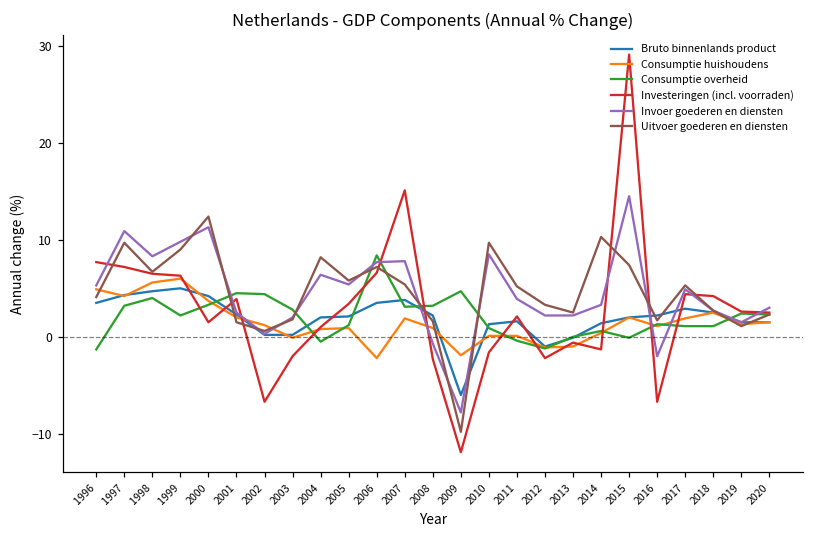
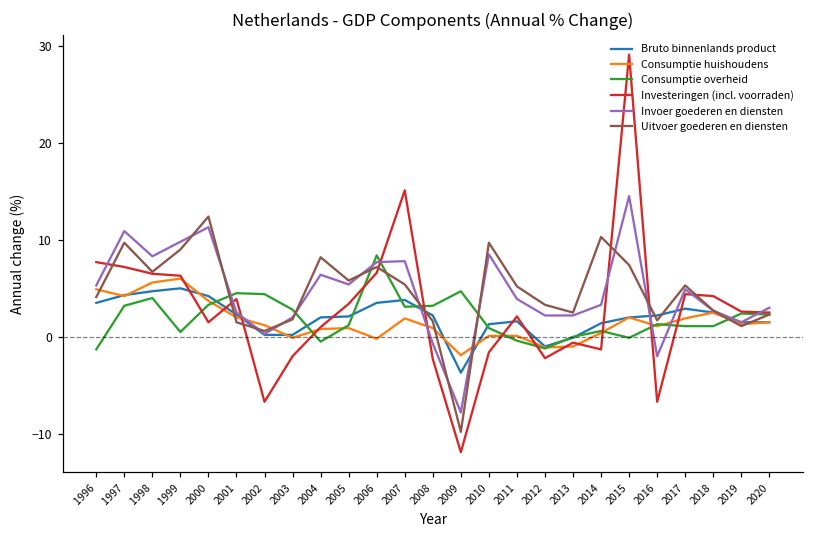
Consumptie overheid, 1999: 2 -> 1
Consumptie huishoudens, 2006: -2 -> 0
Bruto binnenlands product, 2009: -6 -> -4
